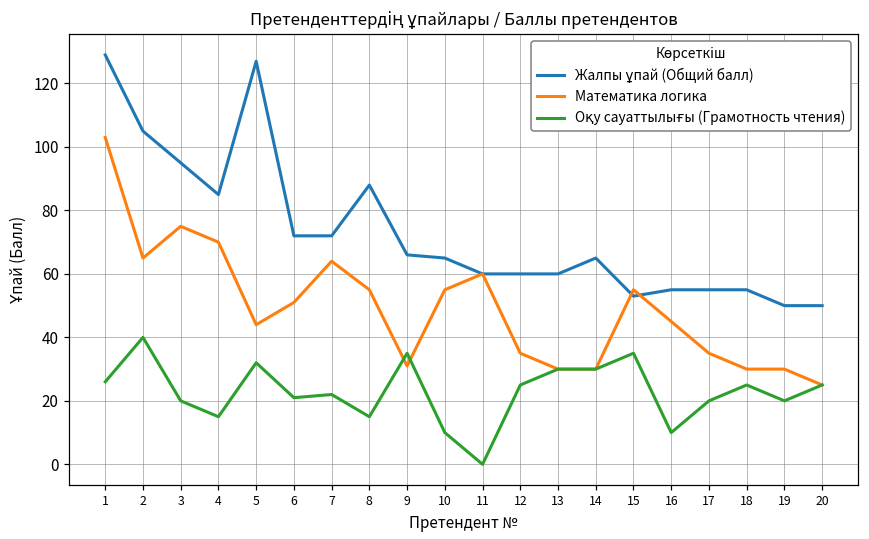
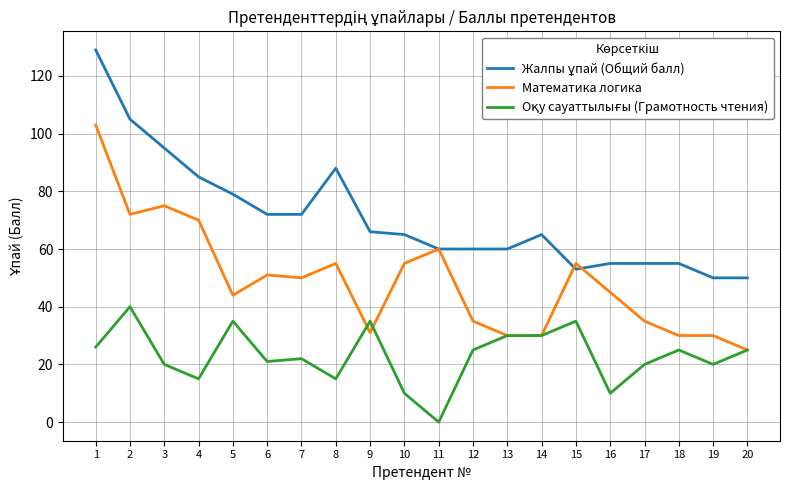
Математика логика, 2: 65 -> 72
Жалпы ұпай (Общий балл), 5: 127 -> 79
Оқу сауаттылығы (Грамотность чтения), 5: 32 -> 35
Математика логика, 7: 64 -> 50
